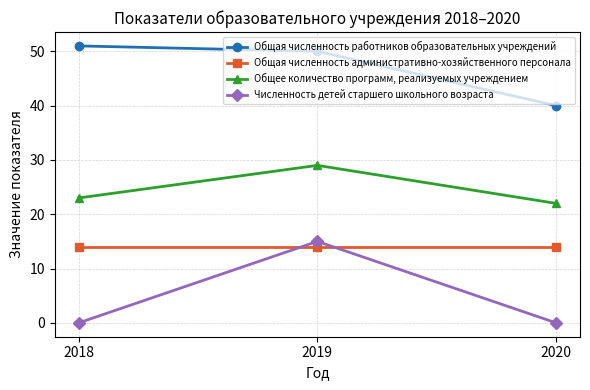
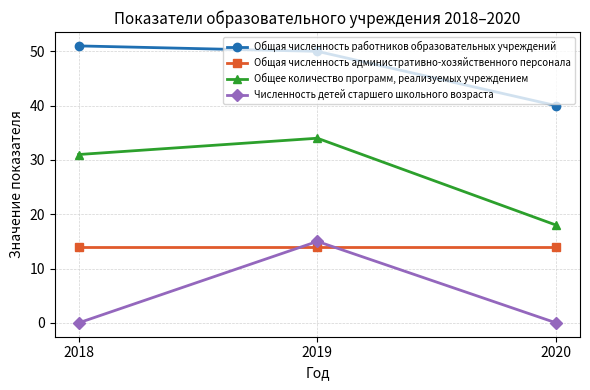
Общее количество программ, реализуемых учреждением, 2018: 23 -> 31
Общее количество программ, реализуемых учреждением, 2019: 29 -> 34
Общее количество программ, реализуемых учреждением, 2020: 22 -> 18
